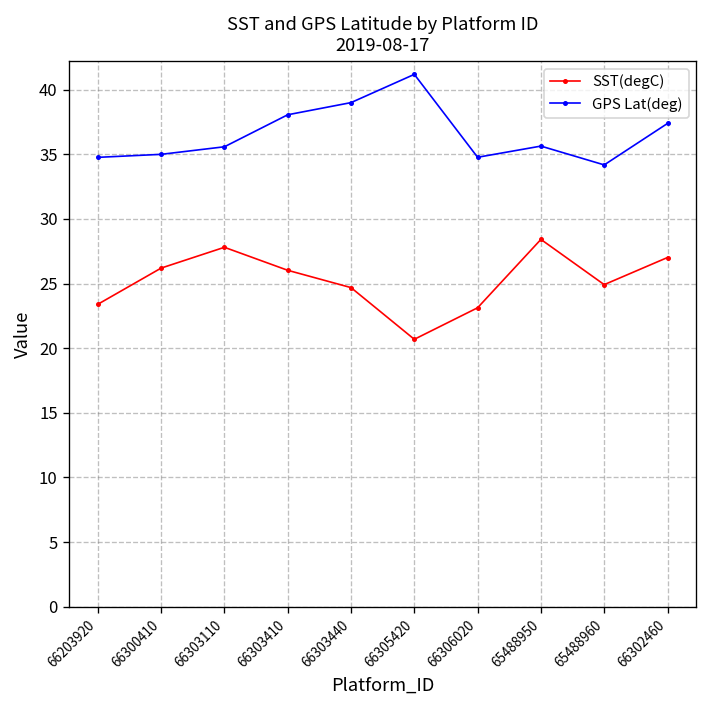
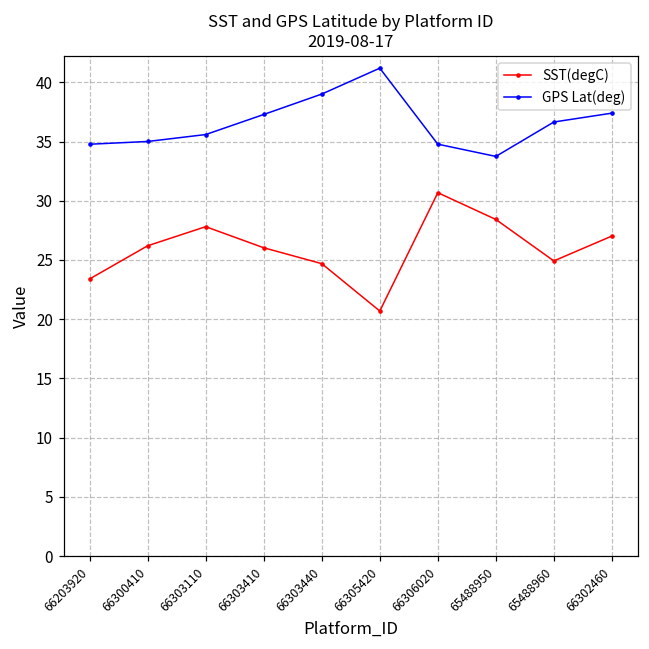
GPS Lat(deg), 66303410: 38.1 -> 37.3
SST(degC), 66306020: 23.1 -> 30.7
GPS Lat(deg), 65488950: 35.6 -> 33.7
GPS Lat(deg), 65488960: 34.2 -> 36.6
